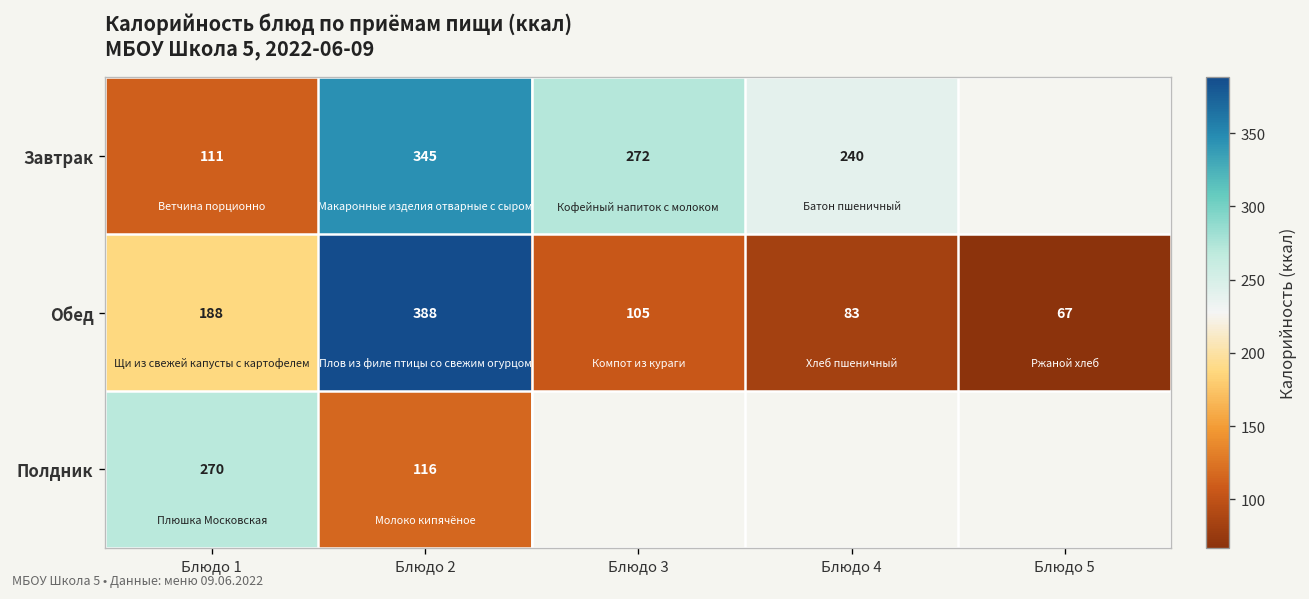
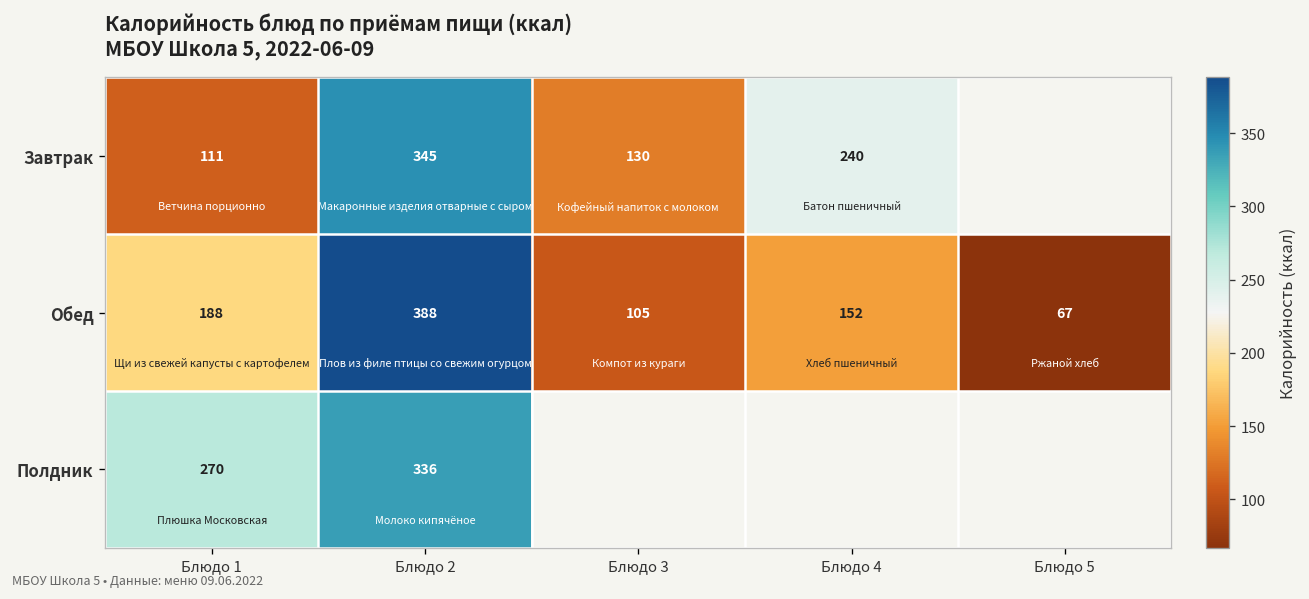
Завтрак, Блюдо 3: 272 -> 130
Обед, Блюдо 4: 83 -> 152
Полдник, Блюдо 2: 116 -> 336
